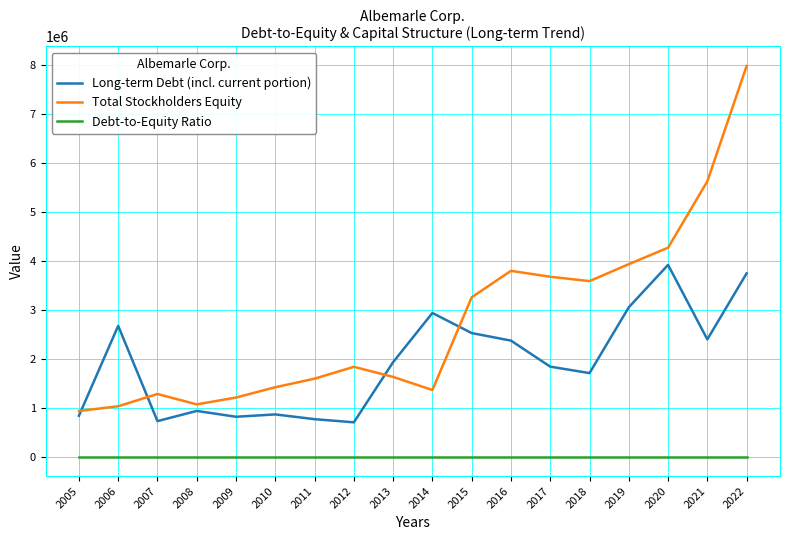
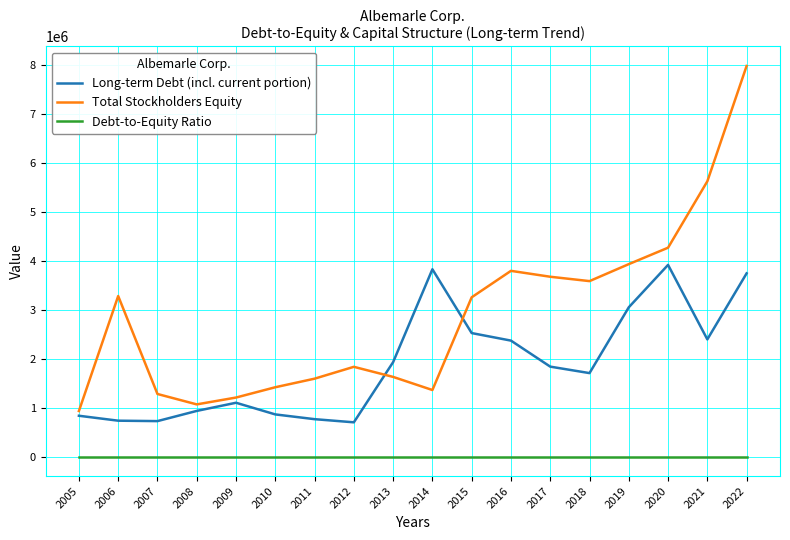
Long-term Debt (incl. current portion), 2006: 2700000 -> 700000
Total Stockholders Equity, 2006: 1000000 -> 3300000
Long-term Debt (incl. current portion), 2009: 800000 -> 1100000
Long-term Debt (incl. current portion), 2014: 2900000 -> 3800000
